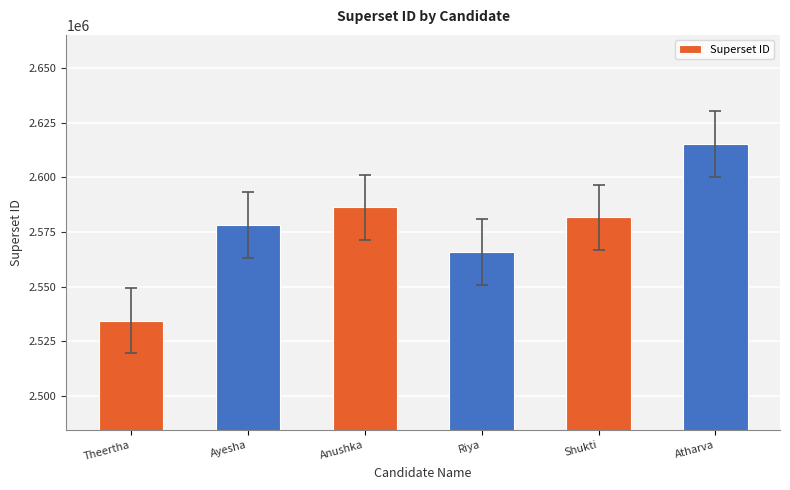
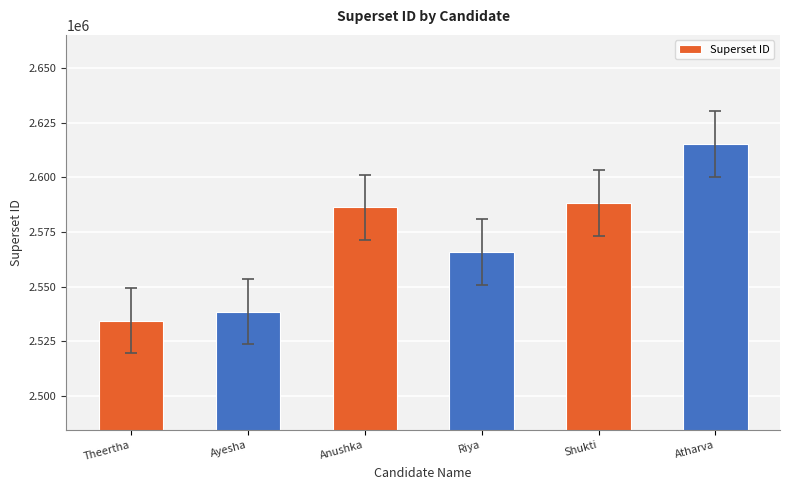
Superset ID, Ayesha: 2578000 -> 2539000
Superset ID, Shukti: 2582000 -> 2588000
